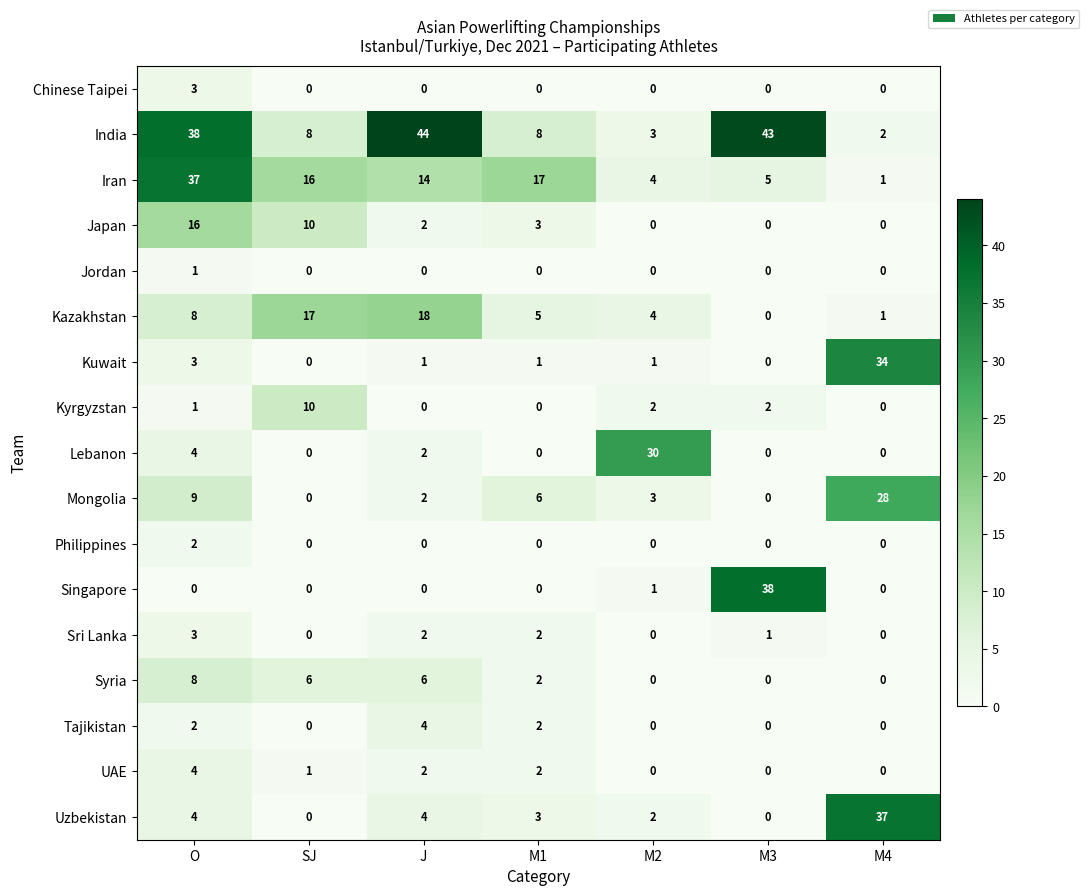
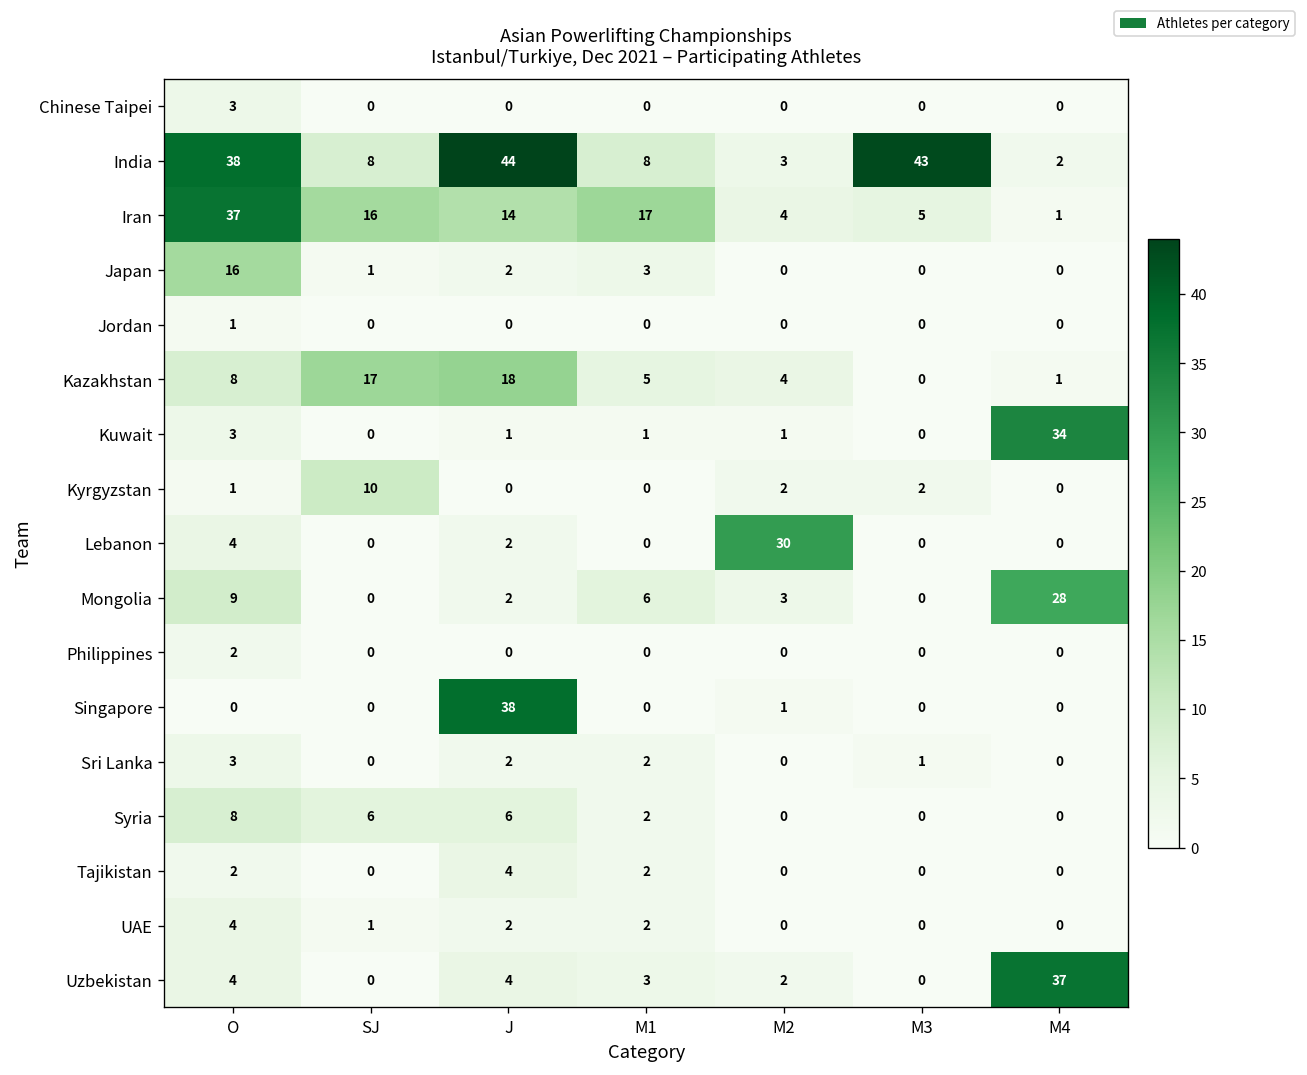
Japan, SJ: 10 -> 1
Singapore, J: 0 -> 38
Singapore, M3: 38 -> 0
